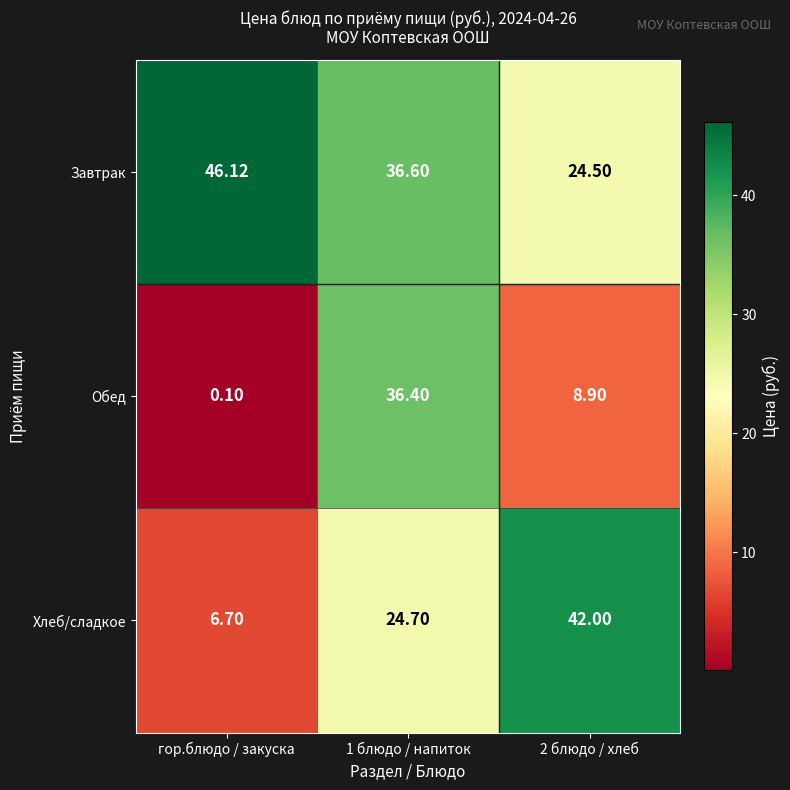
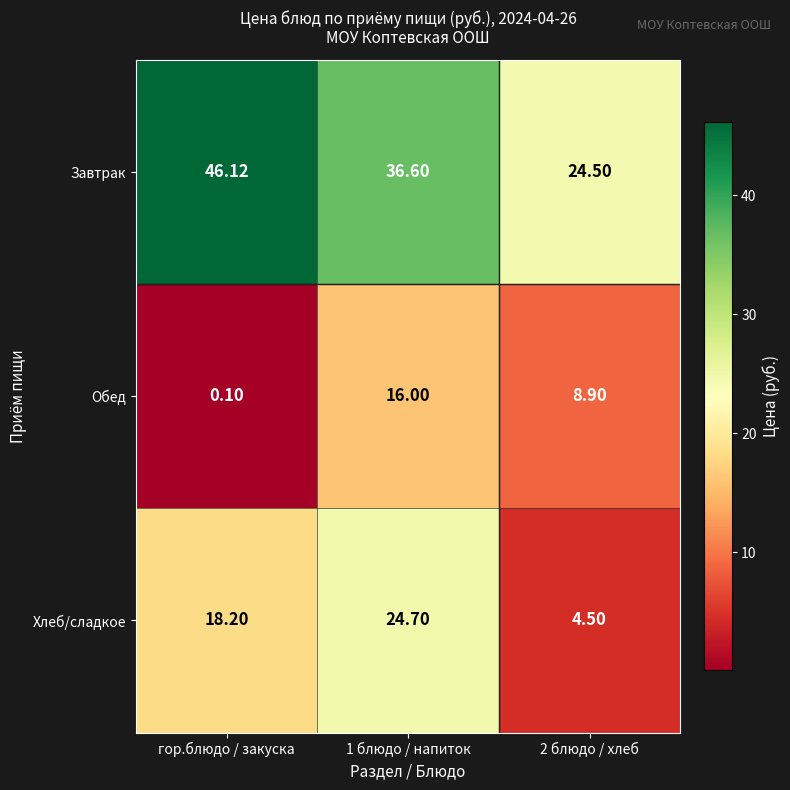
Обед, 1 блюдо / напиток: 36.40 -> 16.00
Хлеб/сладкое, гор.блюдо / закуска: 6.70 -> 18.20
Хлеб/сладкое, 2 блюдо / хлеб: 42.00 -> 4.50
